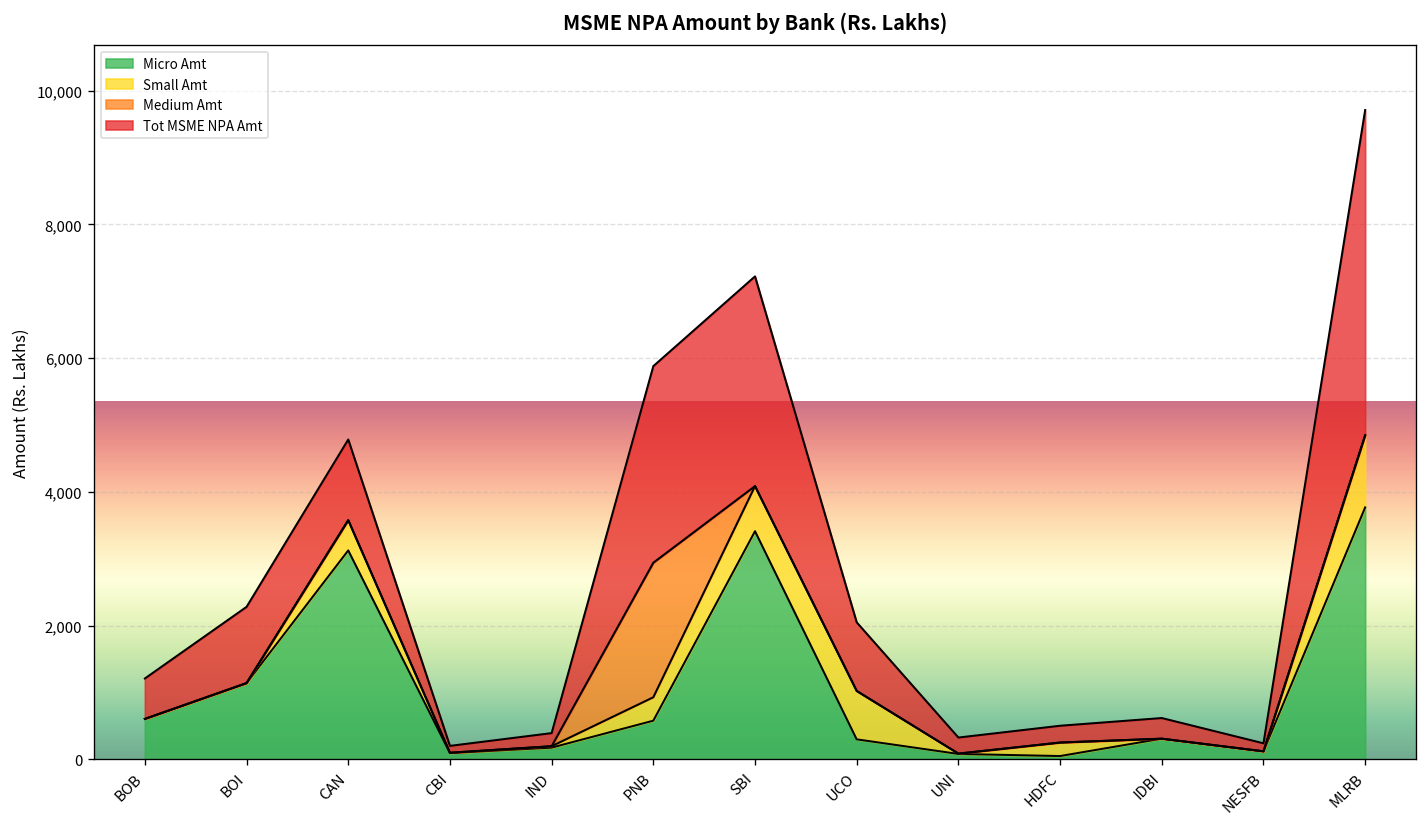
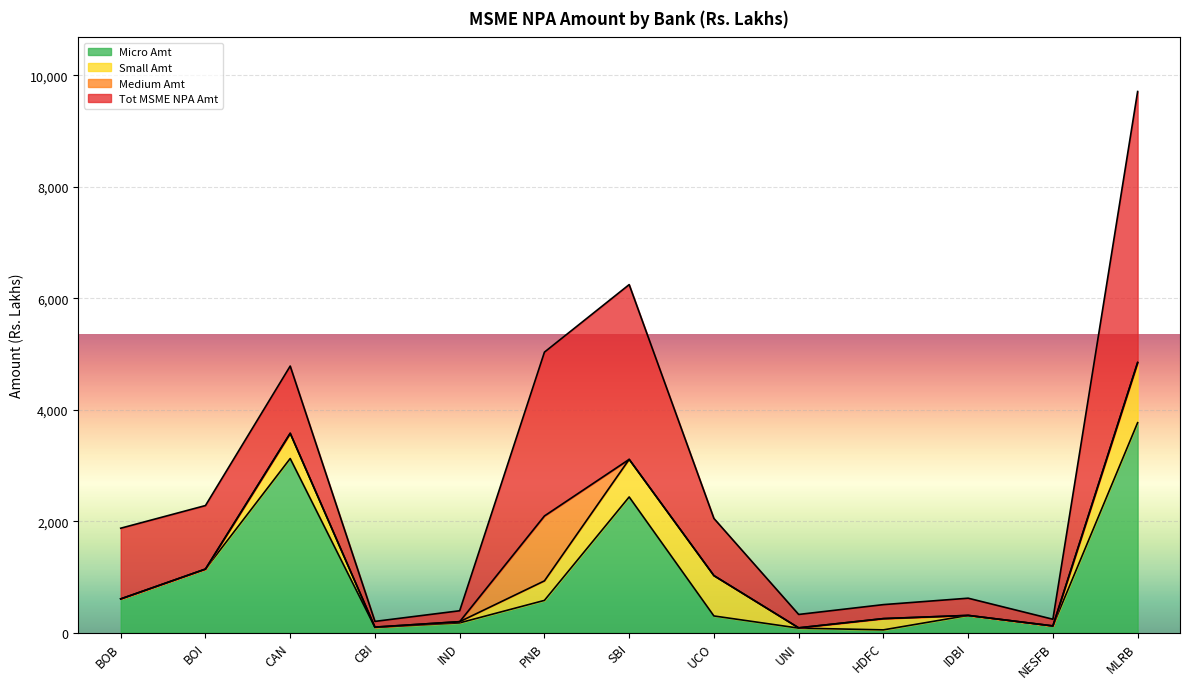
Tot MSME NPA Amt, BOB: 600 -> 1,300
Medium Amt, PNB: 2,000 -> 1,200
Micro Amt, SBI: 3,400 -> 2,400
